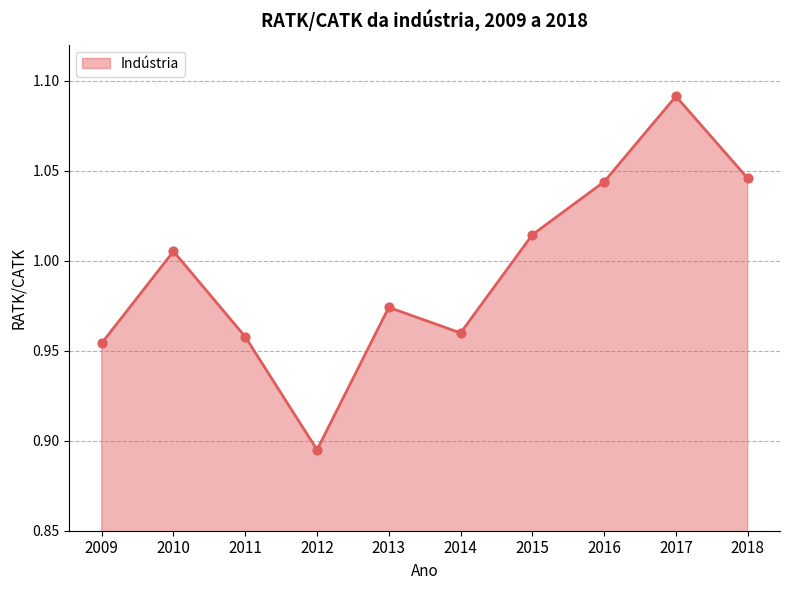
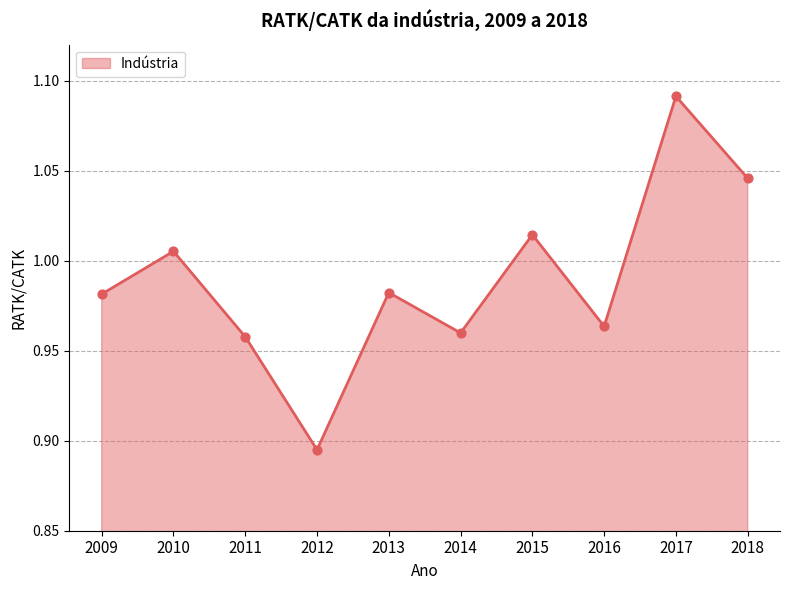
2009: 0.954 -> 0.981
2013: 0.974 -> 0.982
2016: 1.044 -> 0.964
